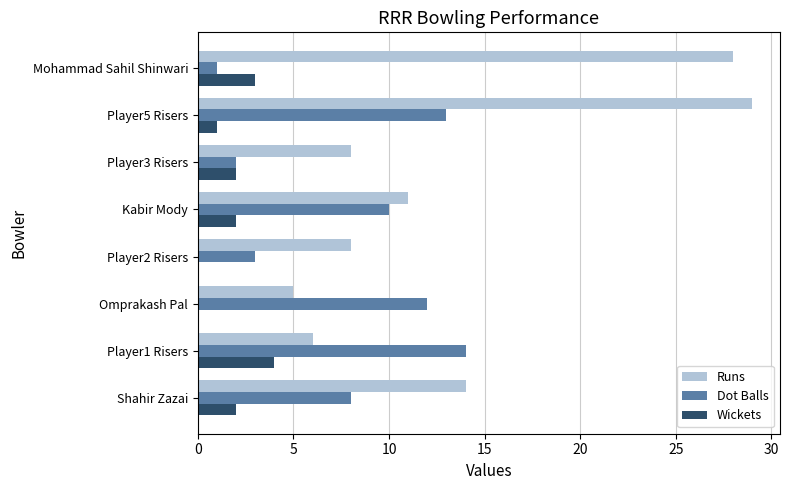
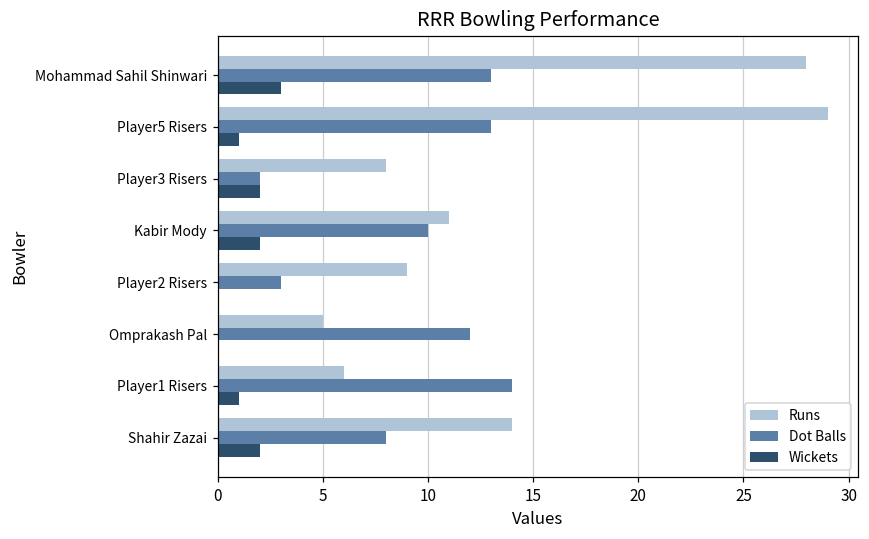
Dot Balls, Mohammad Sahil Shinwari: 1 -> 13
Runs, Player2 Risers: 8 -> 9
Wickets, Player1 Risers: 4 -> 1
